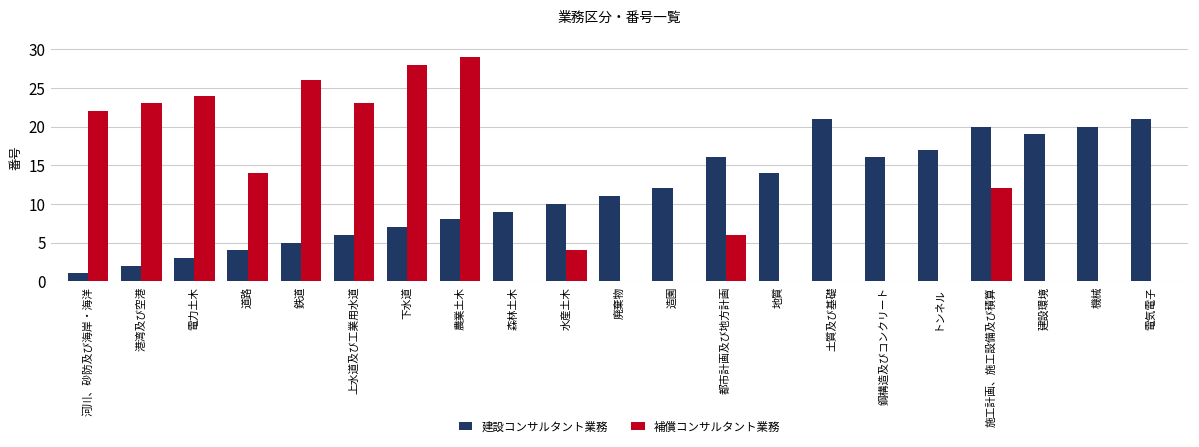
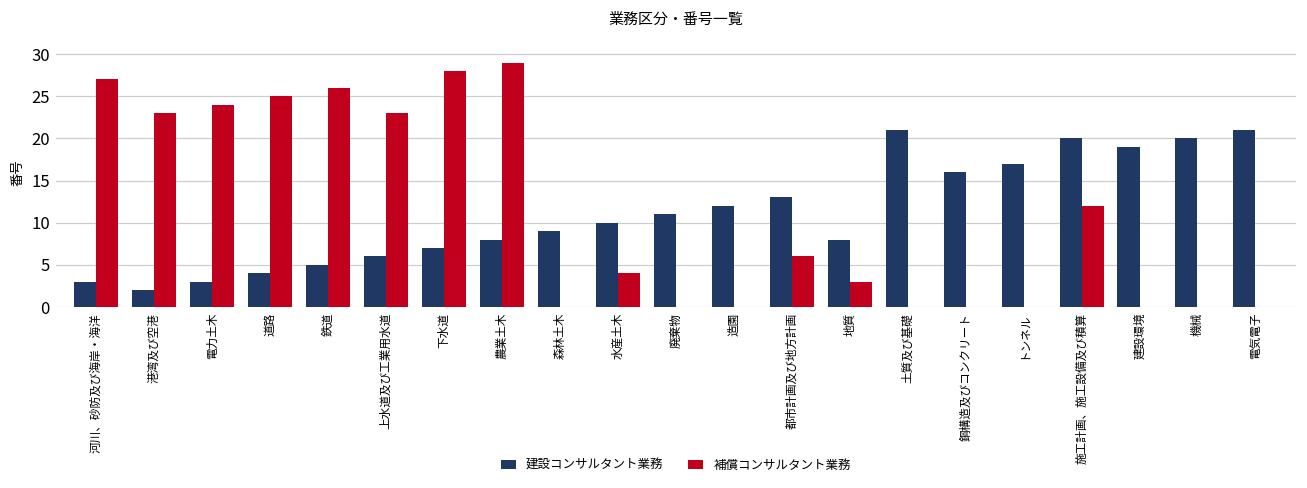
建設コンサルタント業務, 河川、砂防及び海岸・海洋: 1 -> 3
補償コンサルタント業務, 河川、砂防及び海岸・海洋: 22 -> 27
補償コンサルタント業務, 道路: 14 -> 25
建設コンサルタント業務, 都市計画及び地方計画: 16 -> 13
建設コンサルタント業務, 地質: 14 -> 8
補償コンサルタント業務, 地質: 0 -> 3
